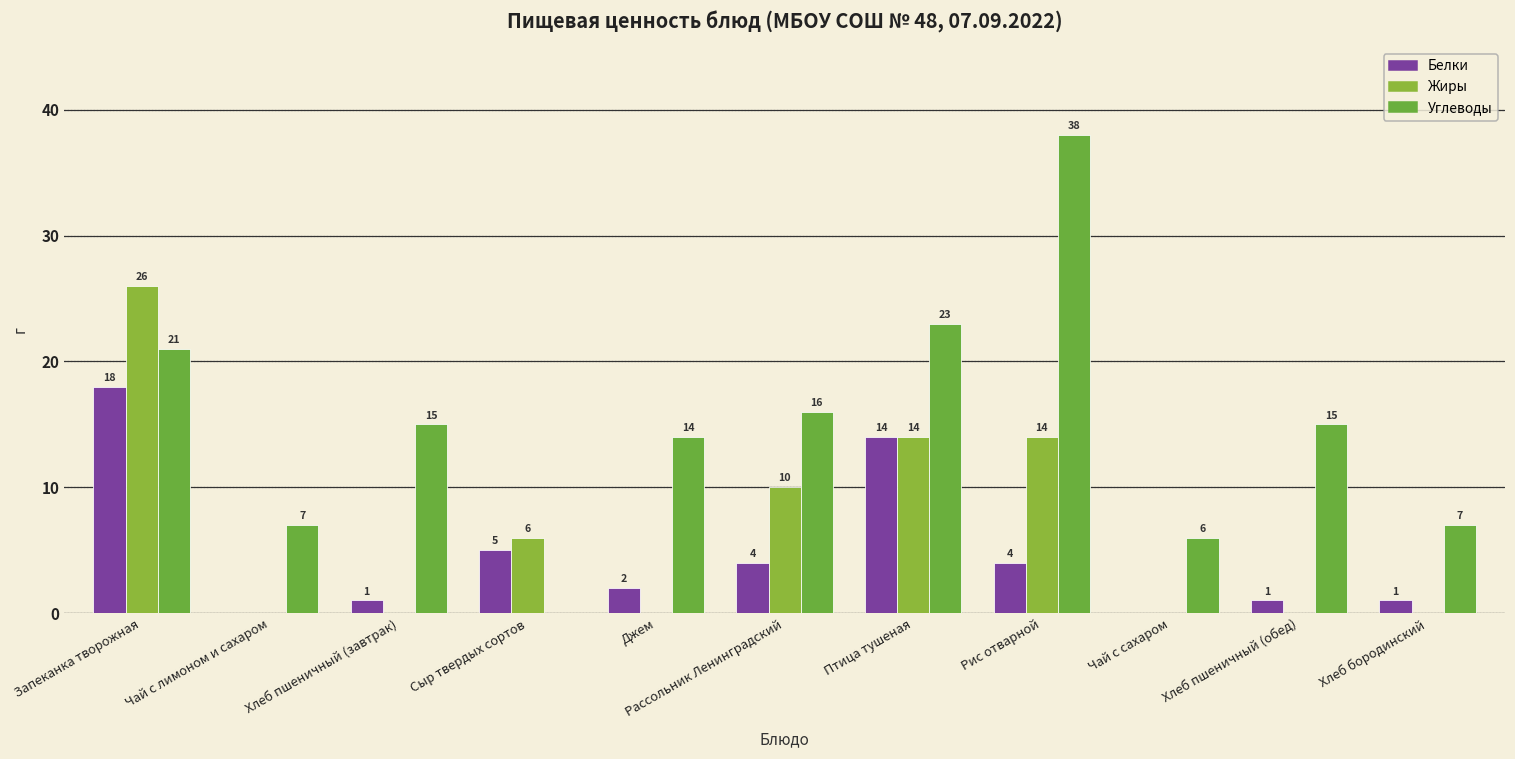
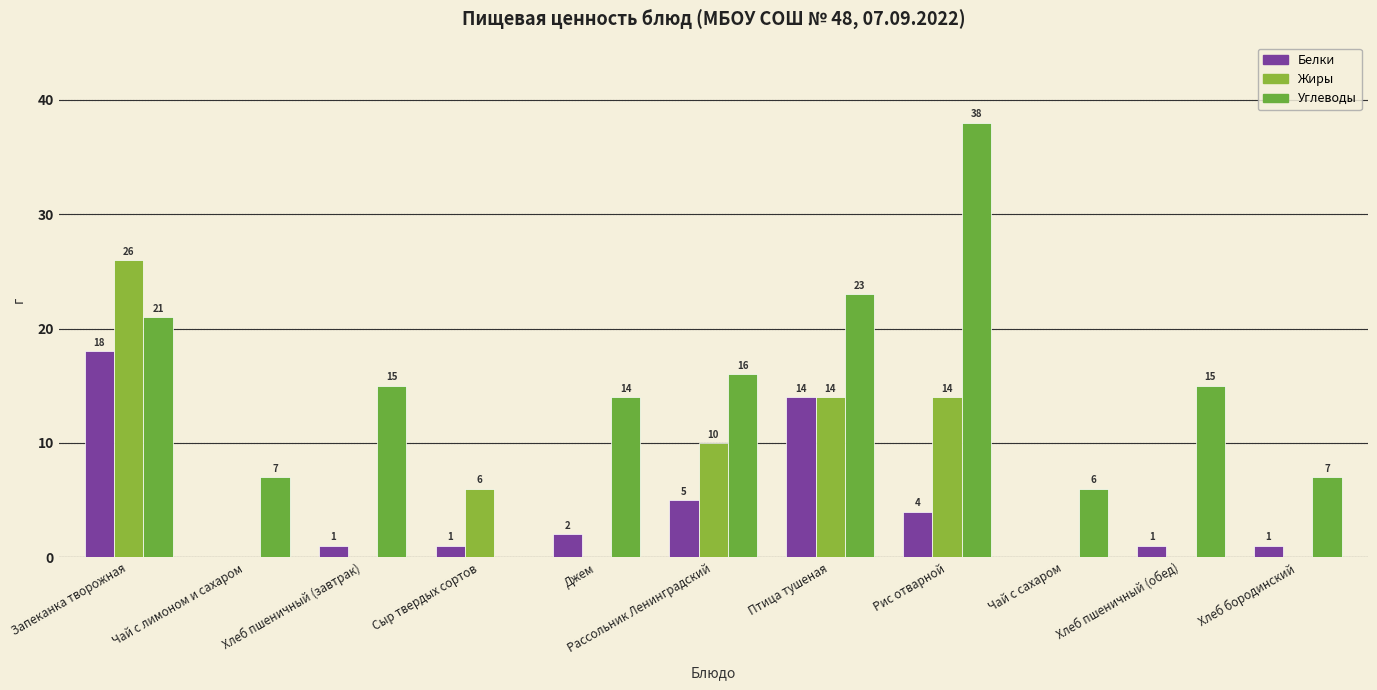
Белки, Сыр твердых сортов: 5 -> 1
Белки, Рассольник Ленинградский: 4 -> 5
